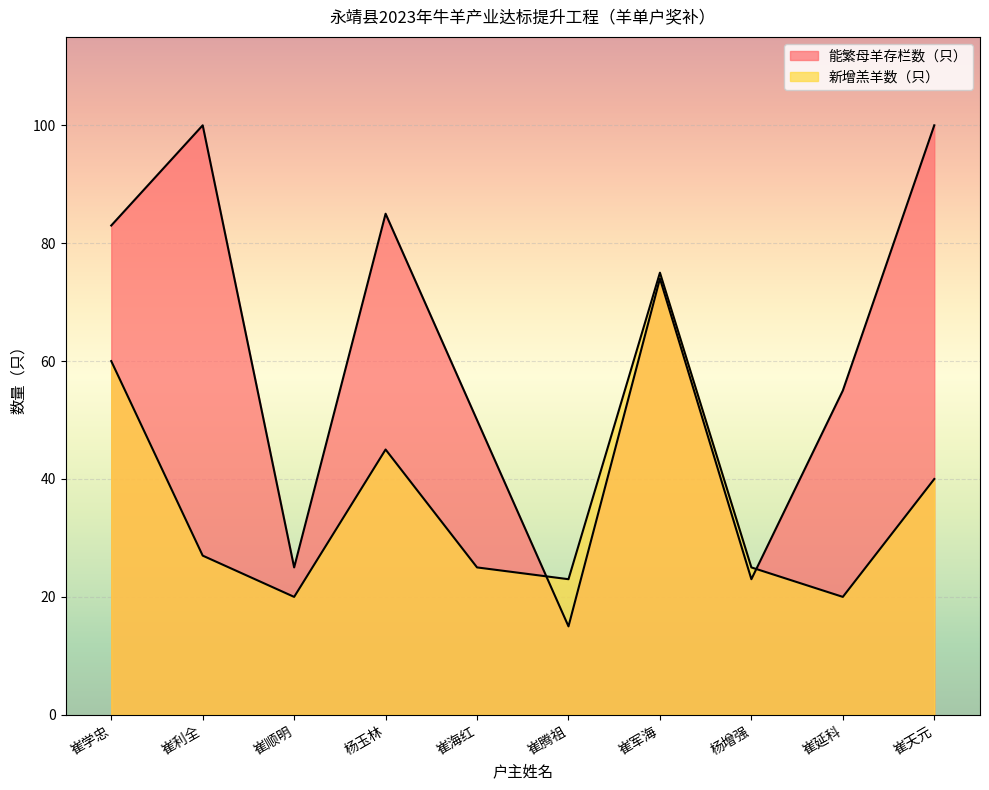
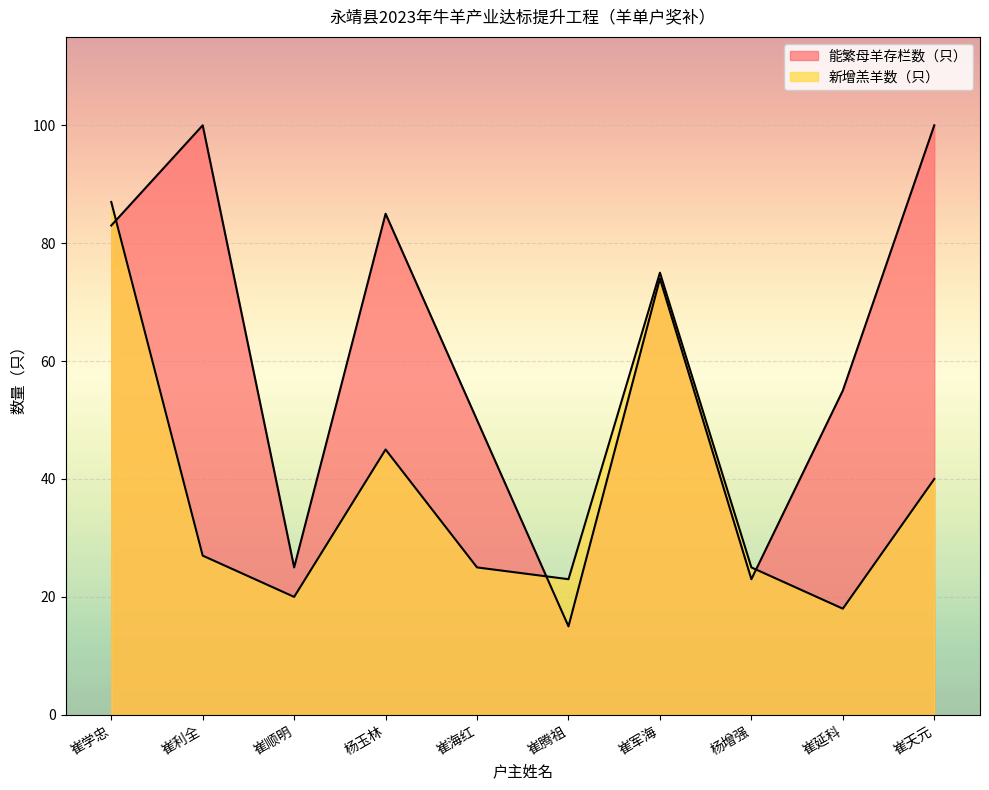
新增羔羊数（只）, 崔学忠: 60 -> 87
新增羔羊数（只）, 崔延科: 20 -> 18
